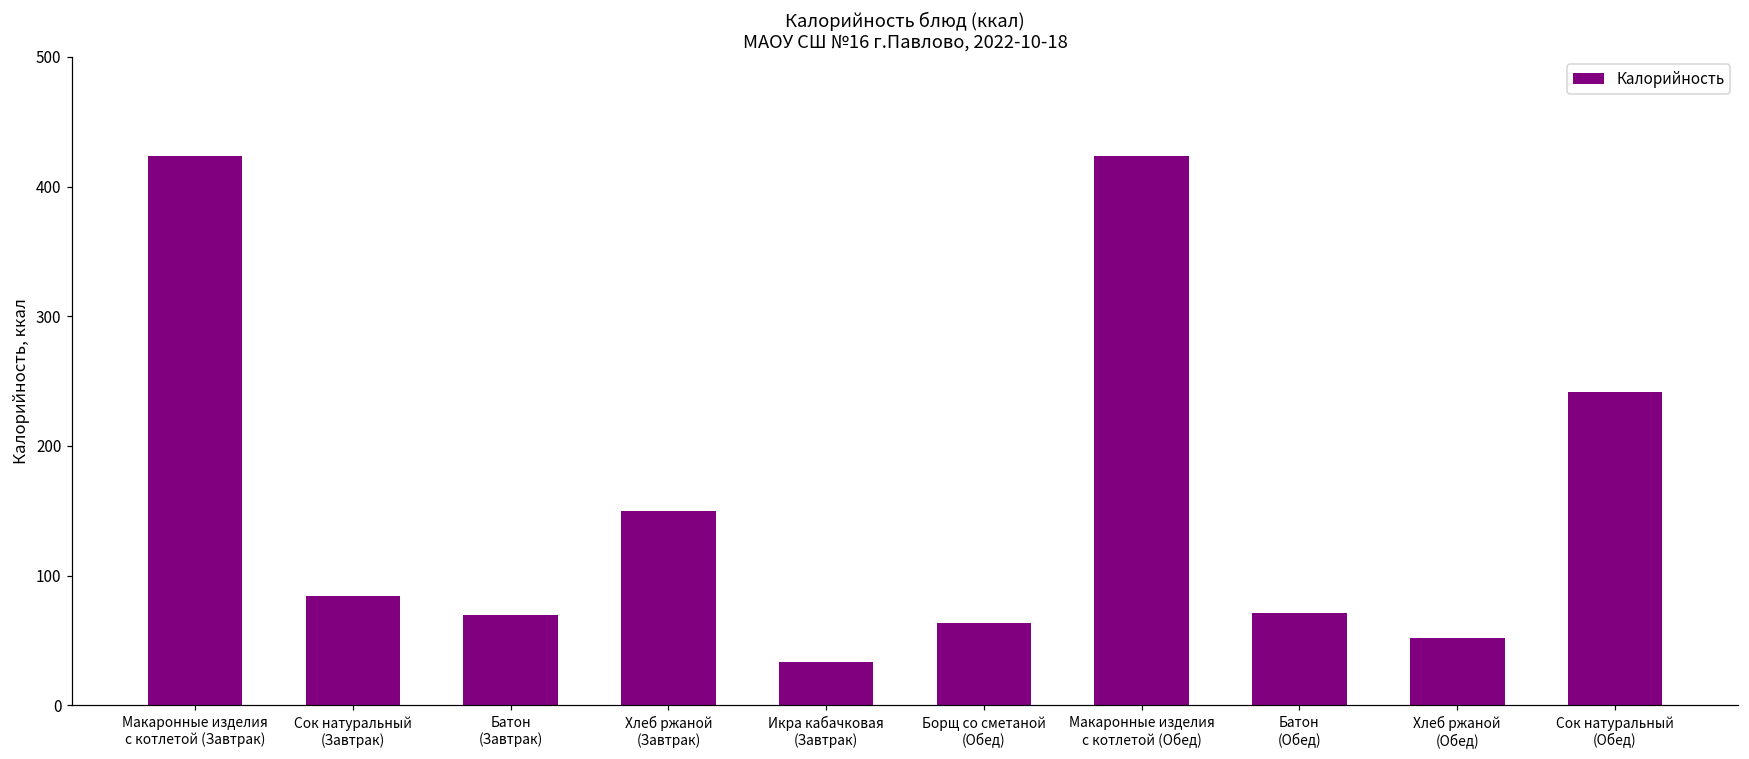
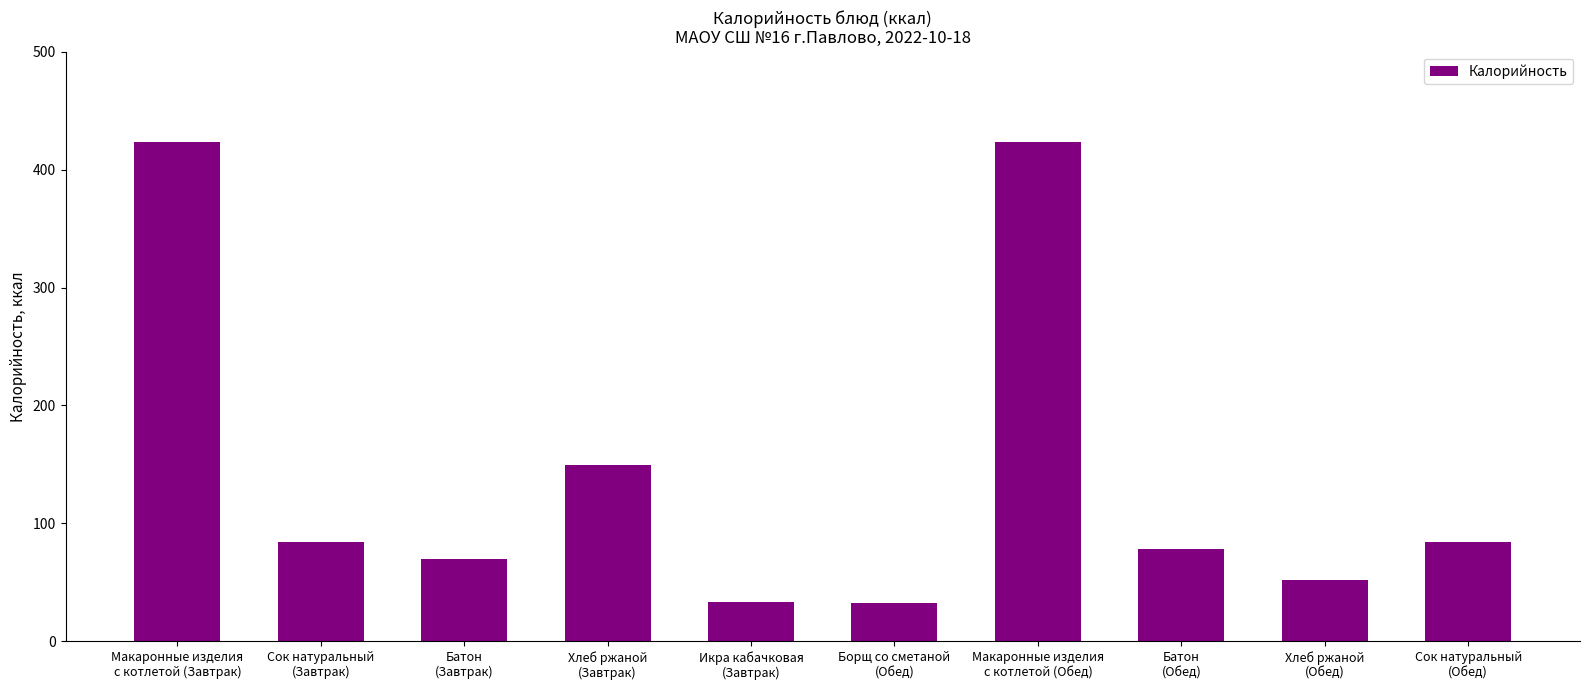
Борщ со сметаной (Обед): 64 -> 32
Батон (Обед): 71 -> 79
Сок натуральный (Обед): 242 -> 84
